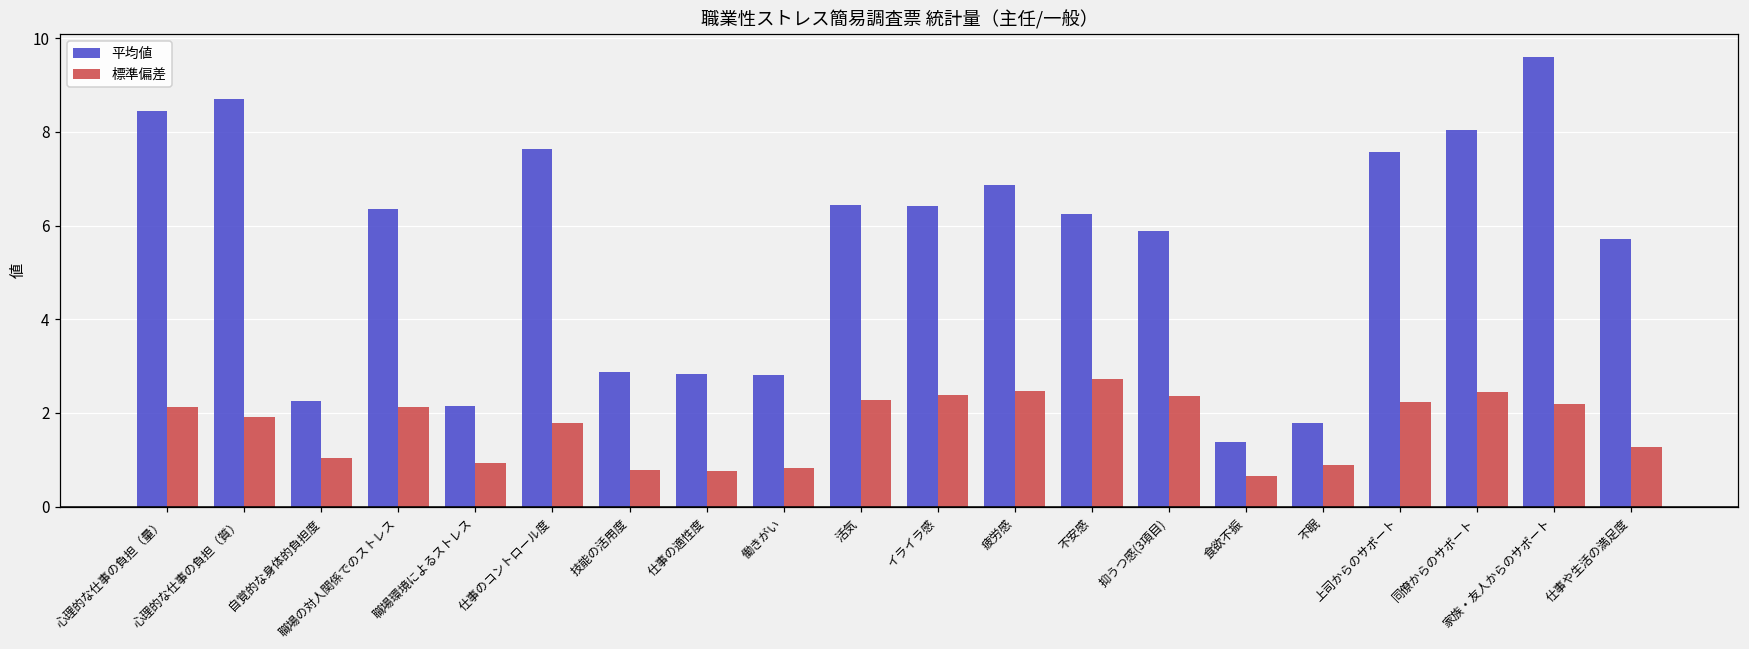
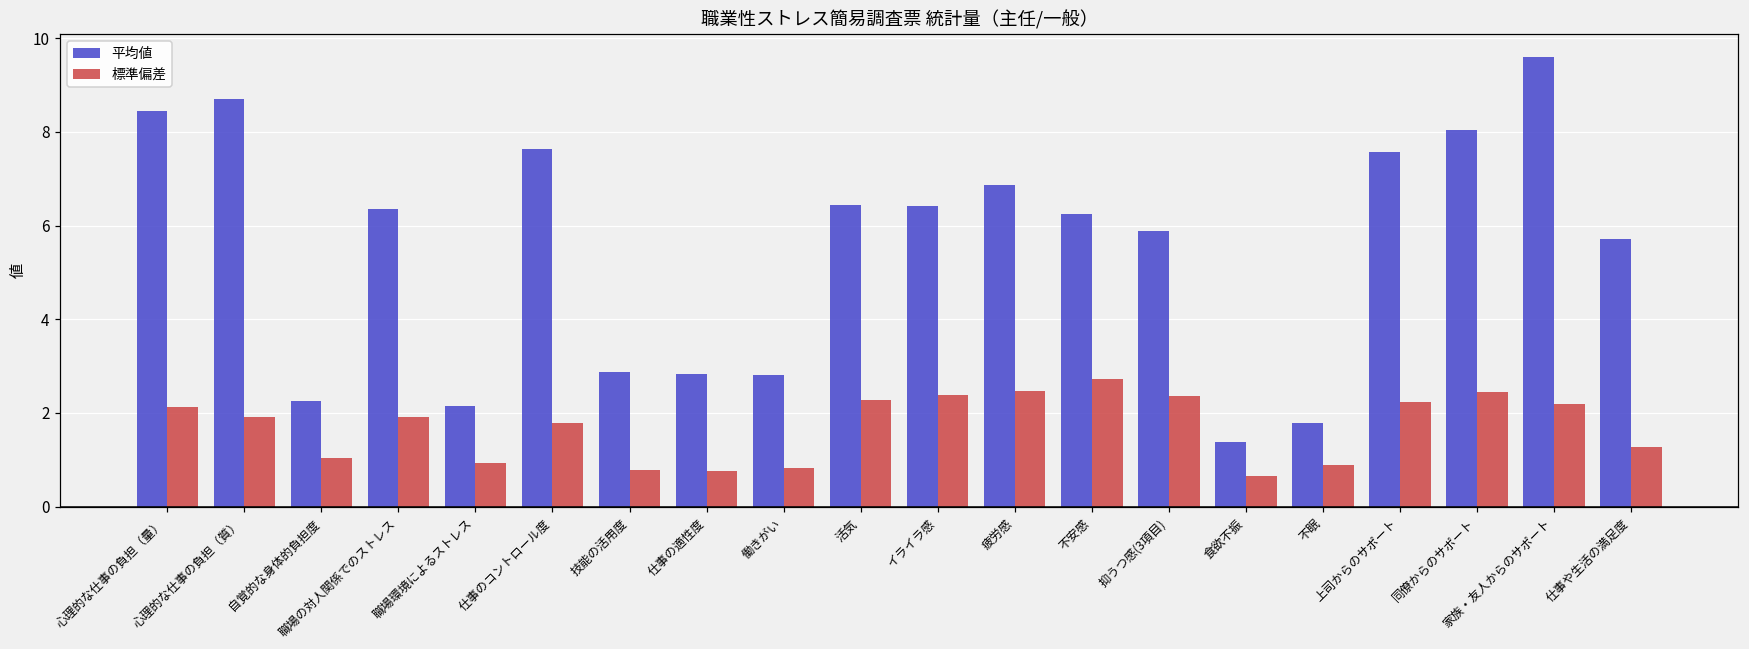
標準偏差, 職場の対人関係でのストレス: 2.1 -> 1.9
